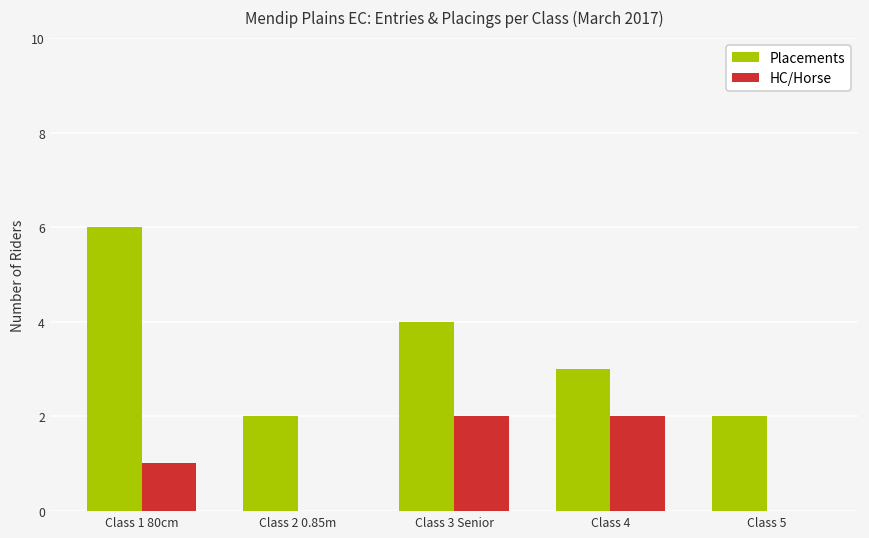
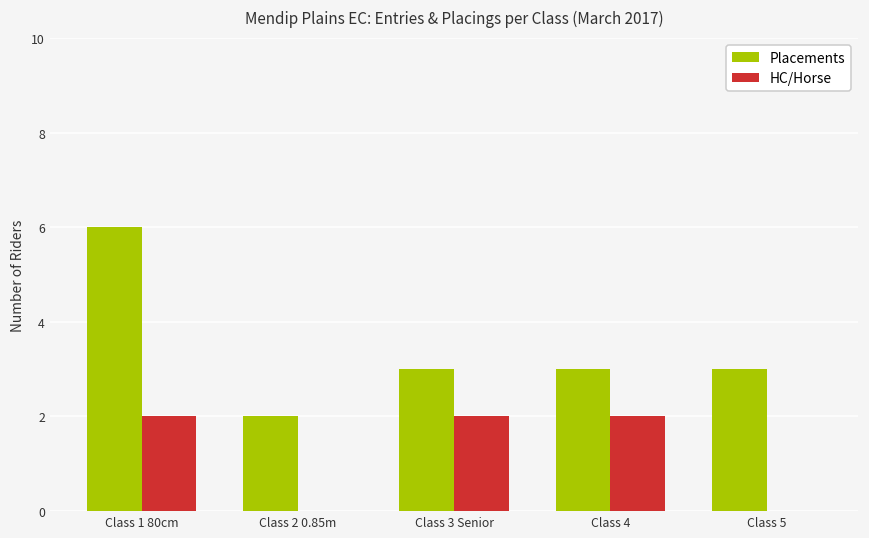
HC/Horse, Class 1 80cm: 1 -> 2
Placements, Class 3 Senior: 4 -> 3
Placements, Class 5: 2 -> 3
